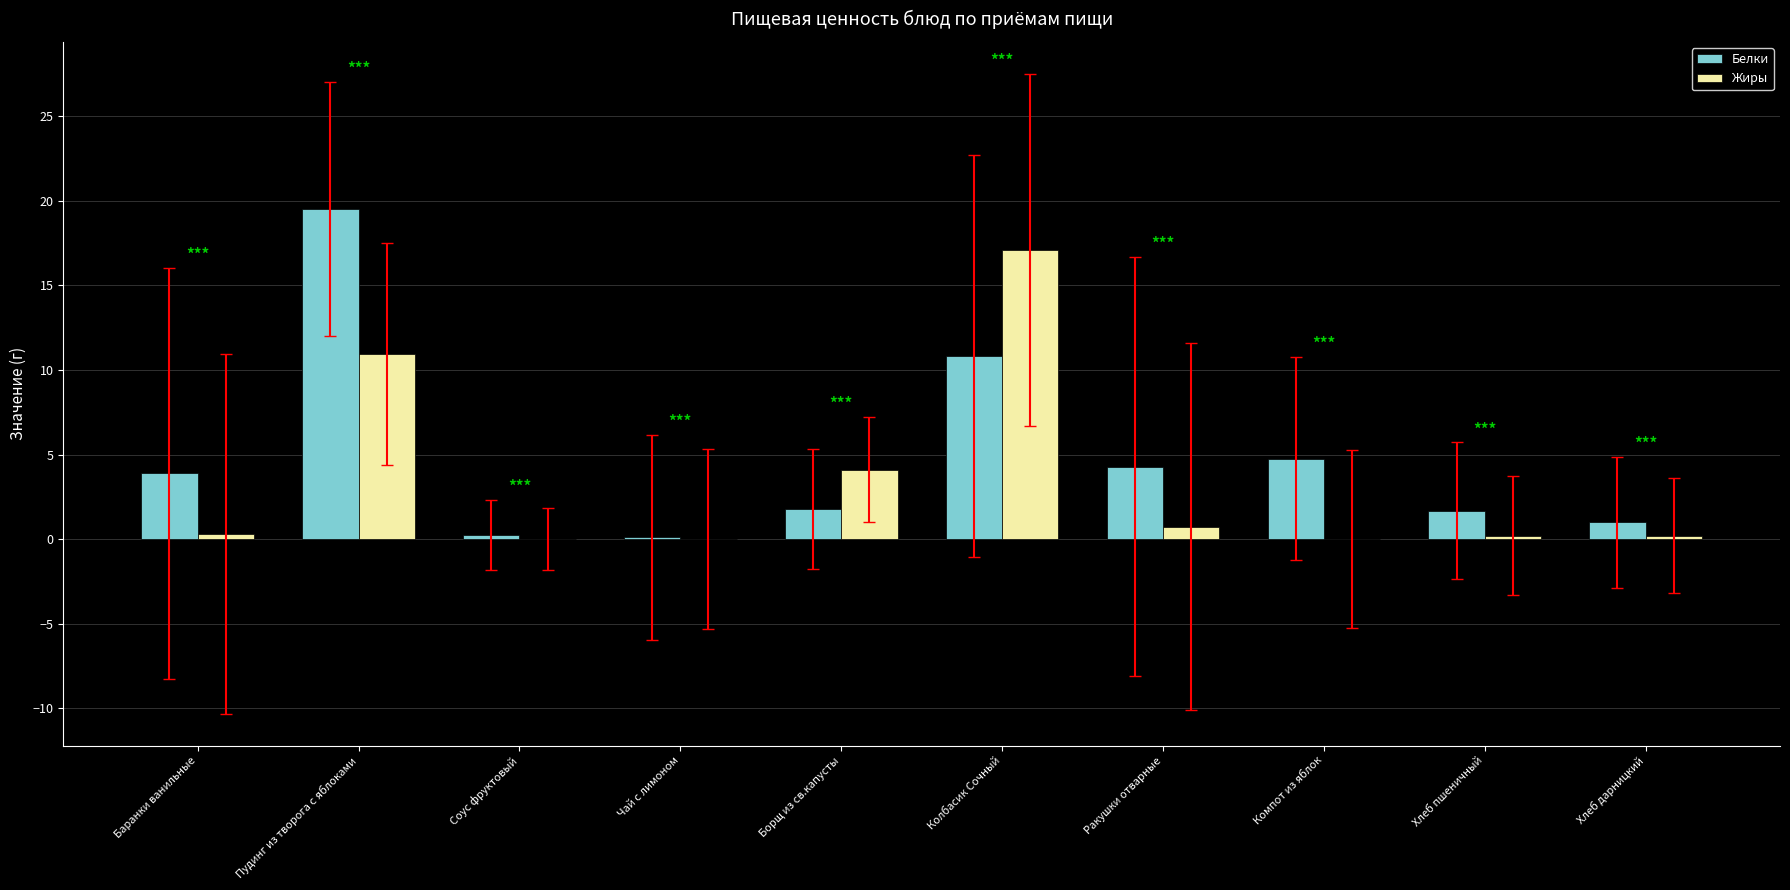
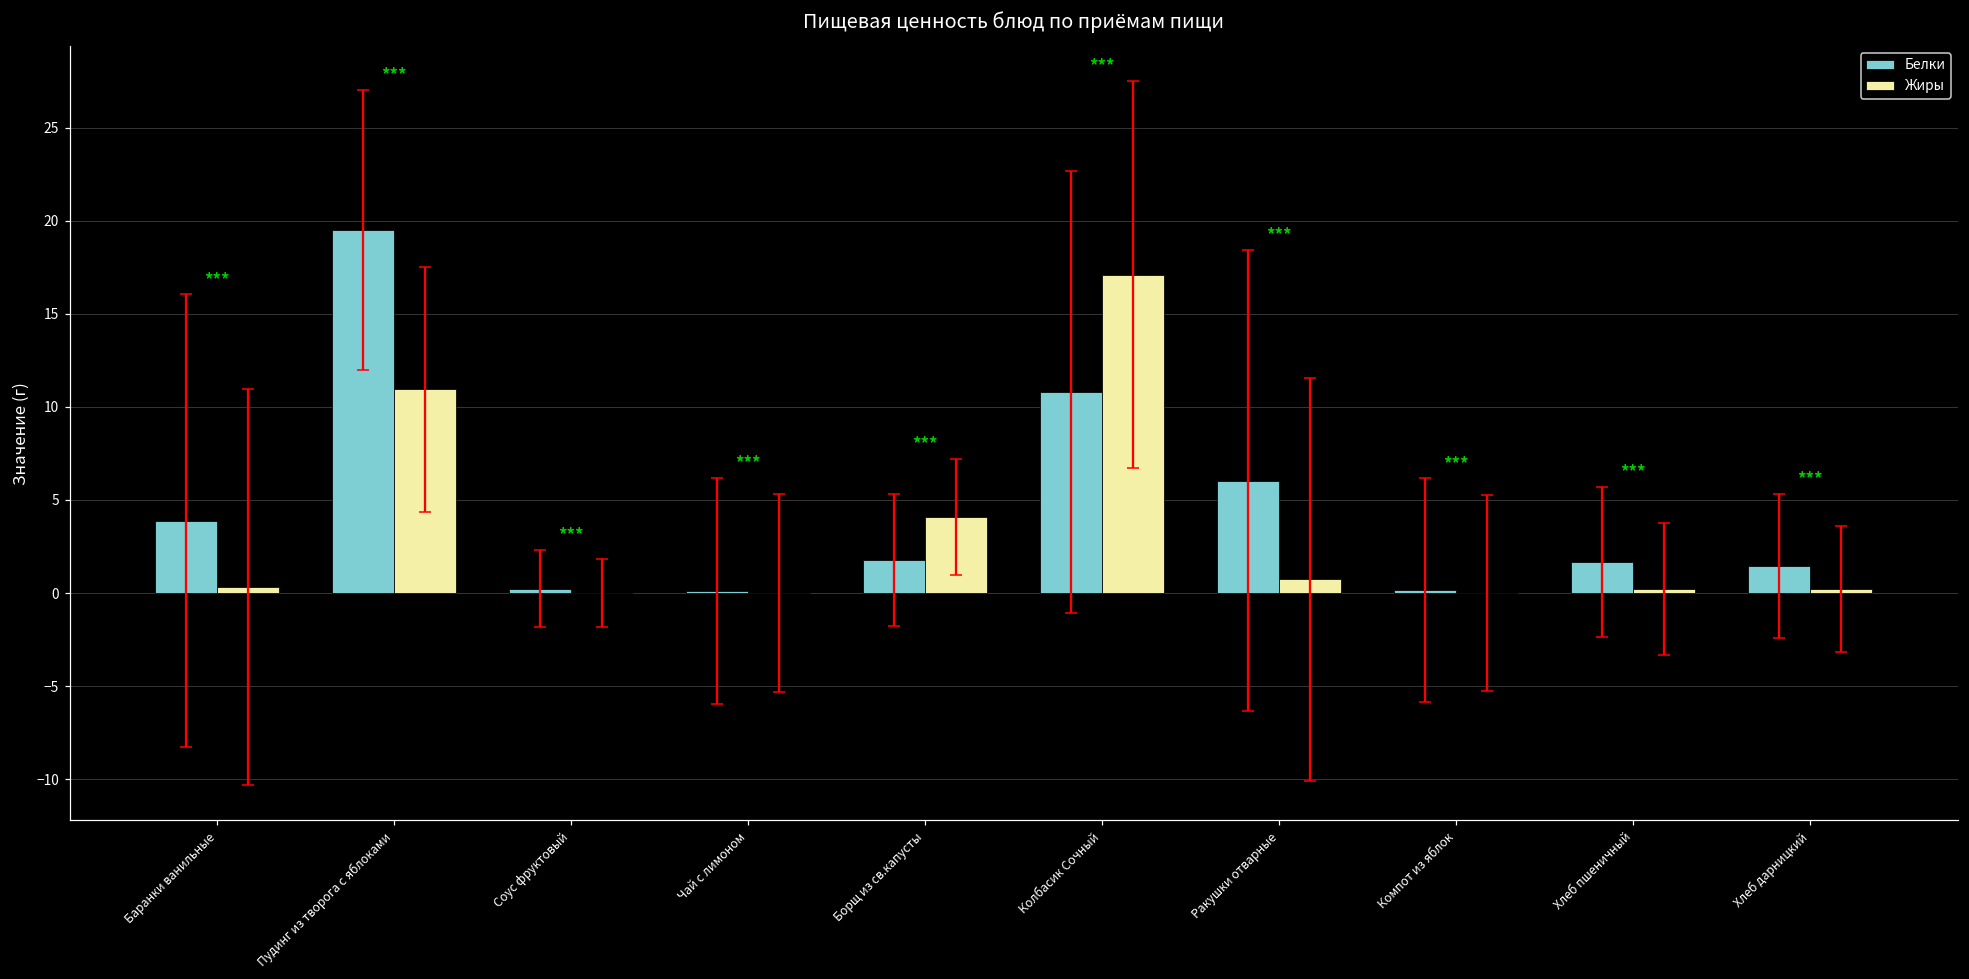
Белки, Ракушки отварные: 4.3 -> 6.0
Белки, Компот из яблок: 4.8 -> 0.2
Белки, Хлеб дарницкий: 1.0 -> 1.5
